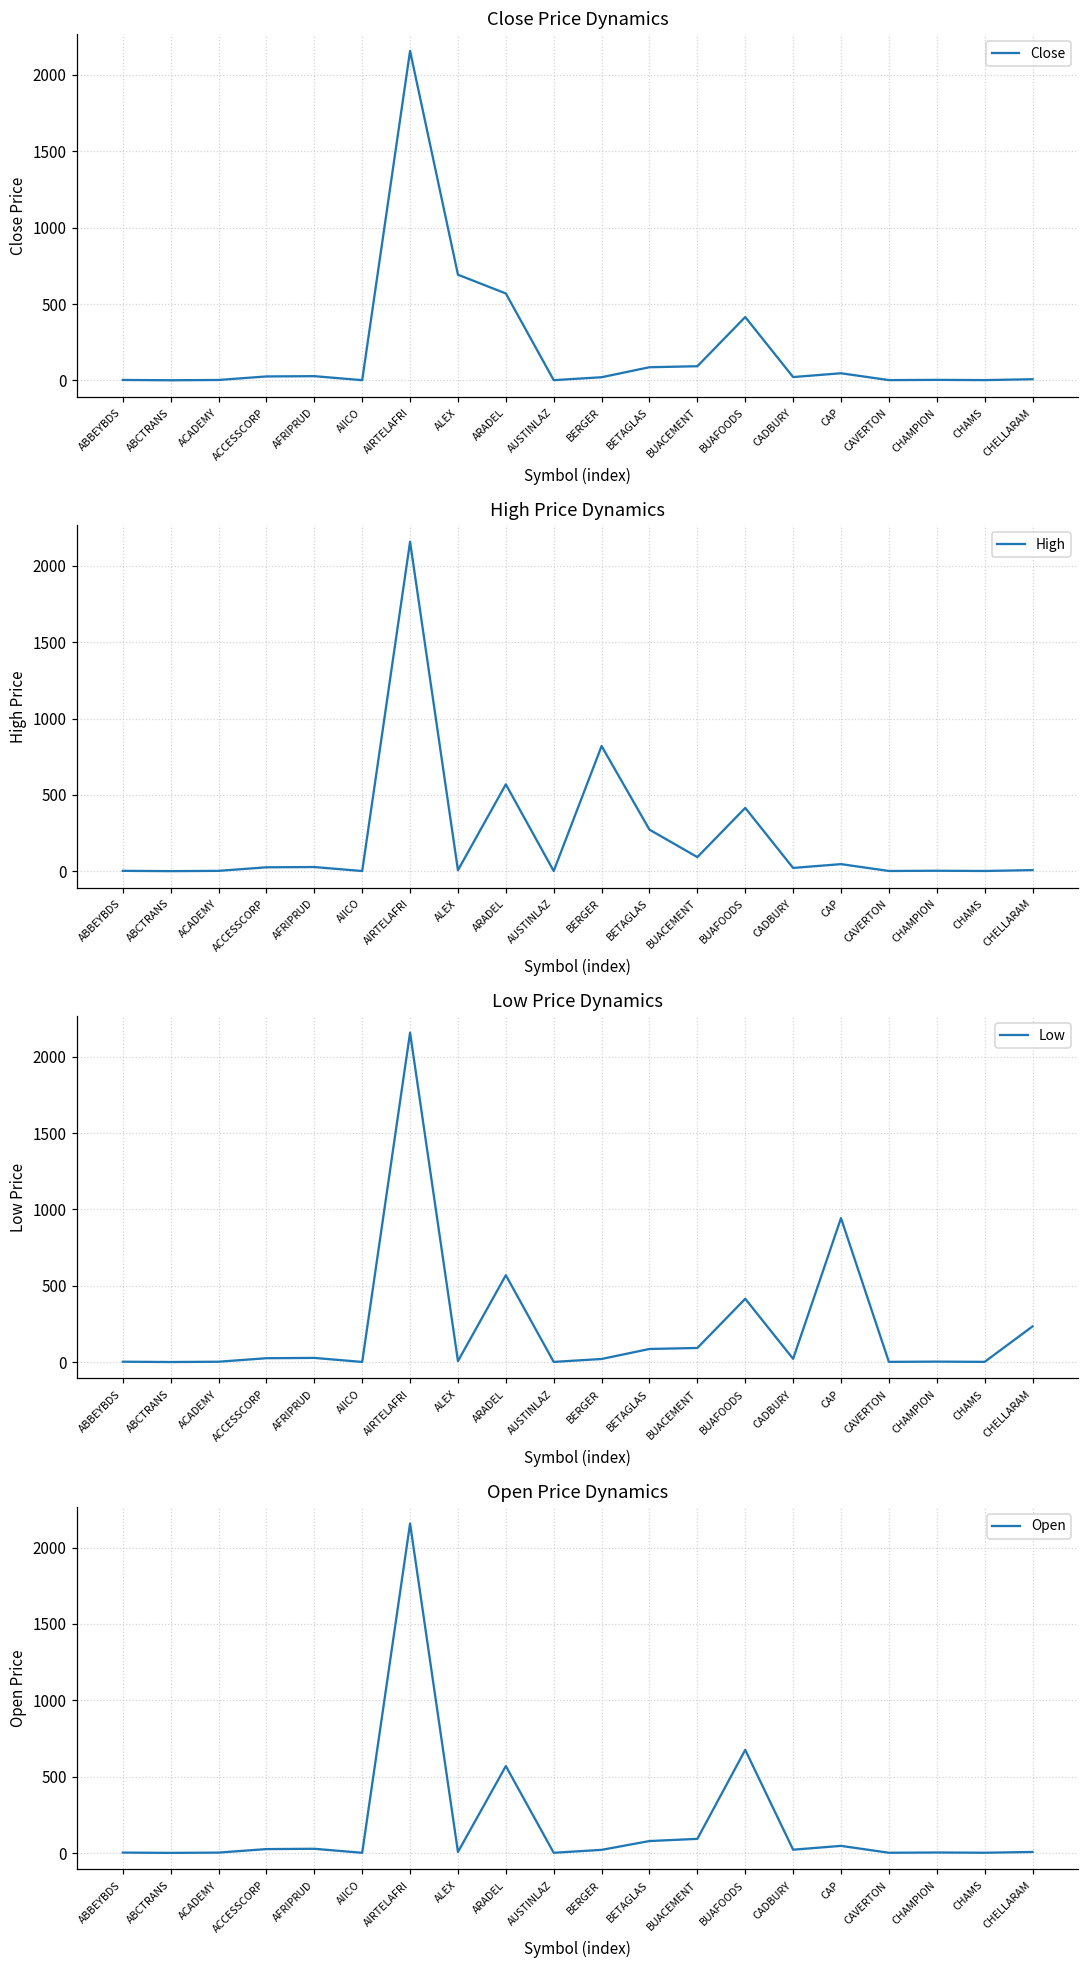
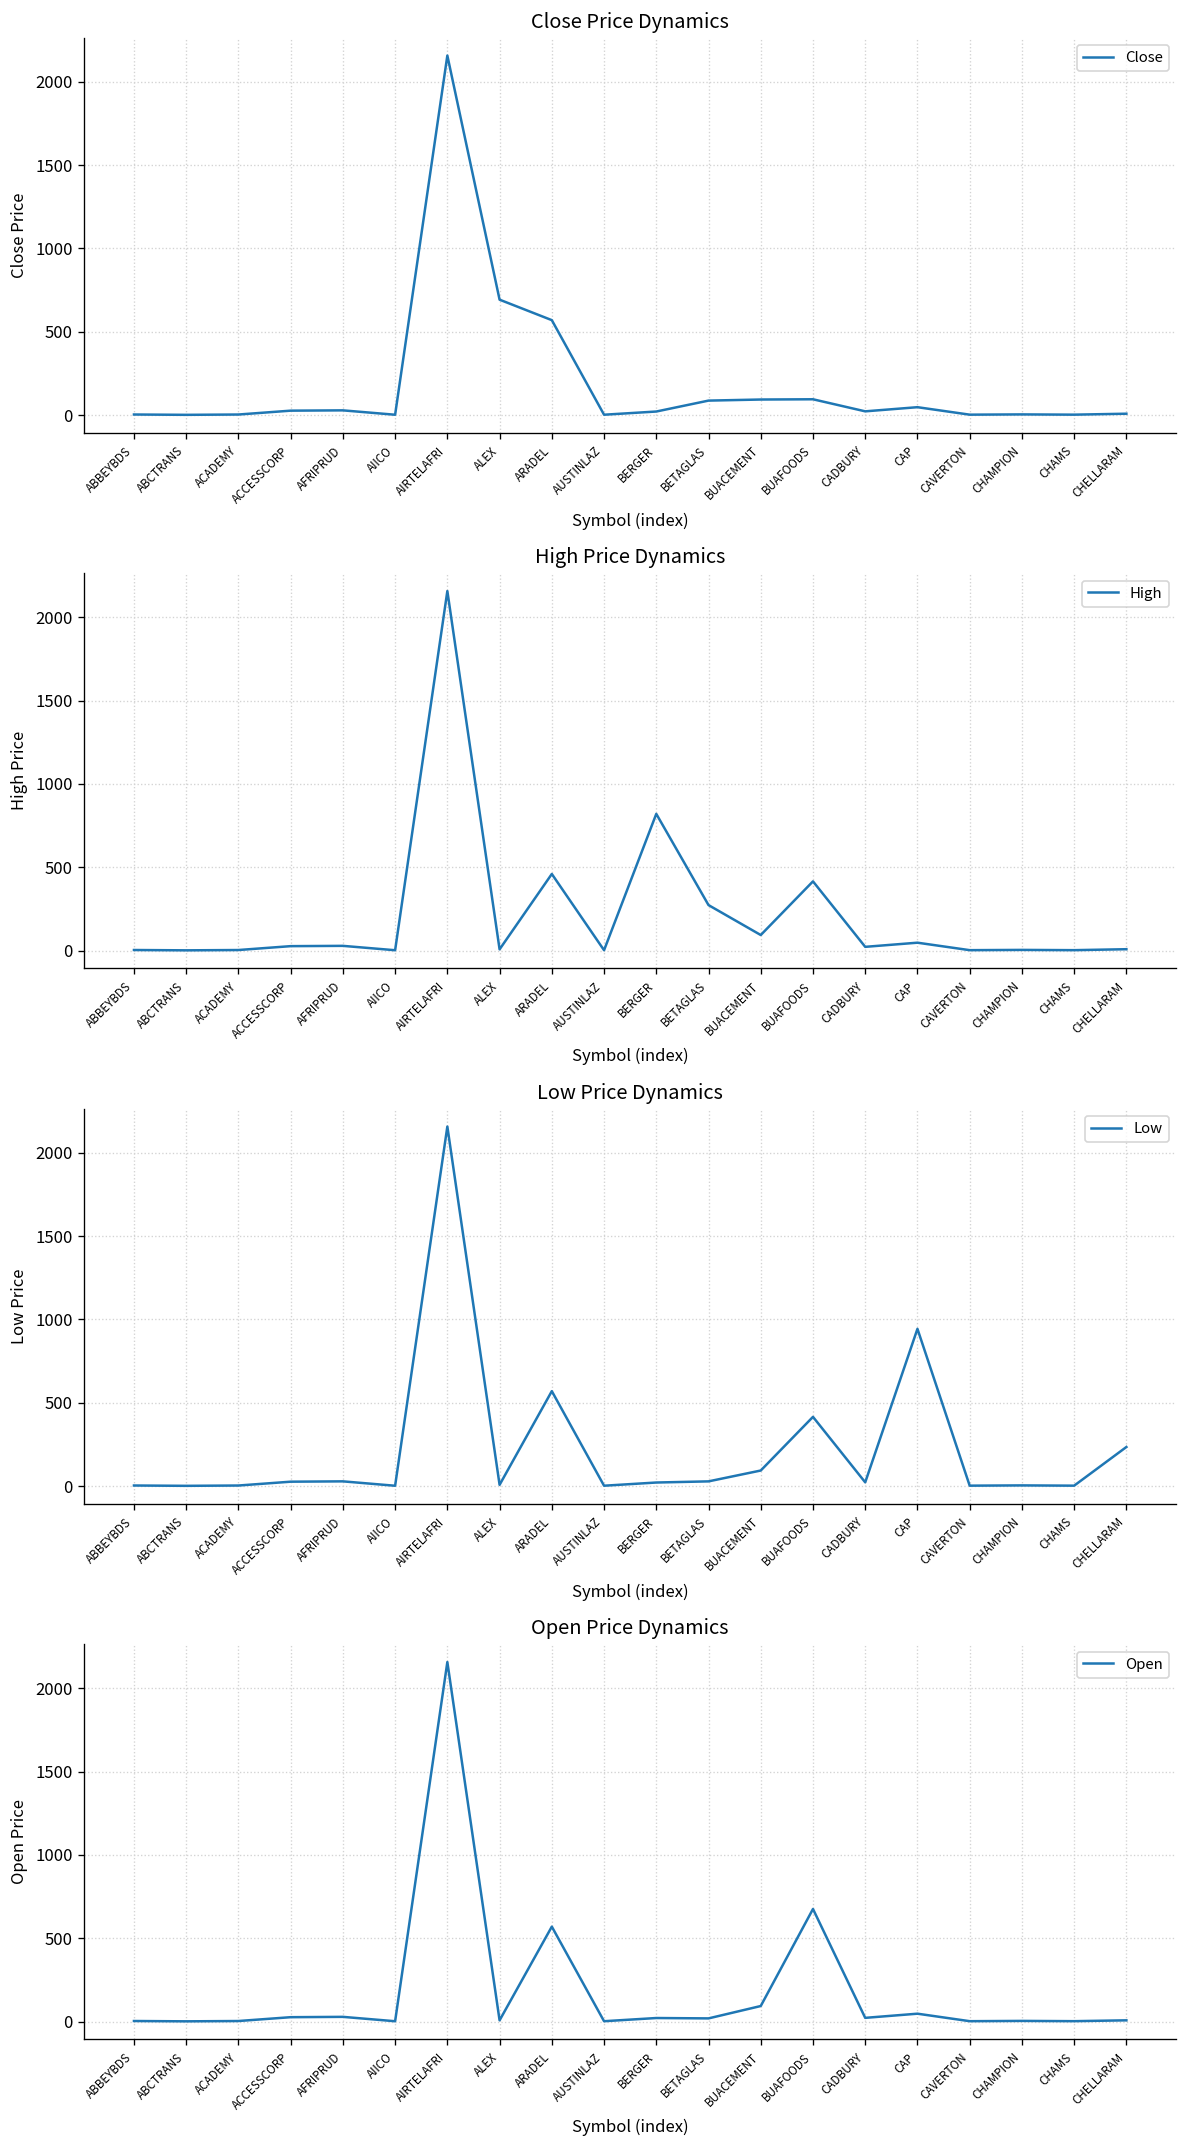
Close Price Dynamics, BUAFOODS: 420 -> 90
High Price Dynamics, ARADEL: 570 -> 460
Low Price Dynamics, BETAGLAS: 90 -> 30
Open Price Dynamics, BETAGLAS: 80 -> 20
